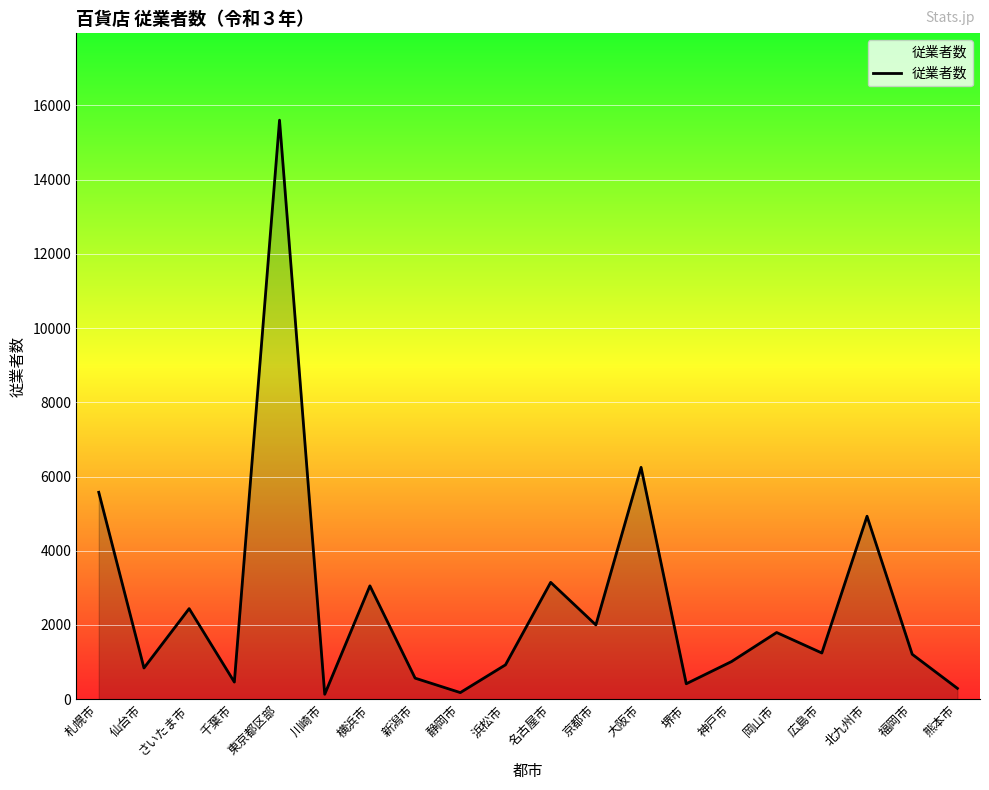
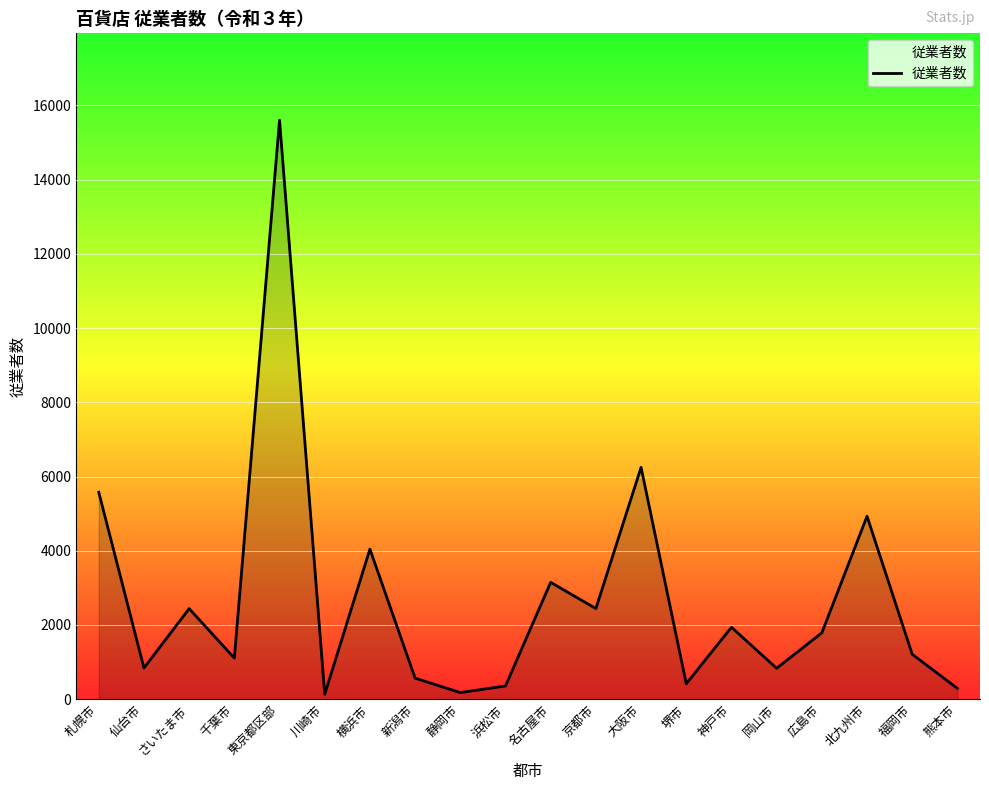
千葉市: 500 -> 1100
横浜市: 3100 -> 4000
浜松市: 900 -> 400
京都市: 2000 -> 2400
神戸市: 1000 -> 1900
岡山市: 1800 -> 800
広島市: 1200 -> 1800
